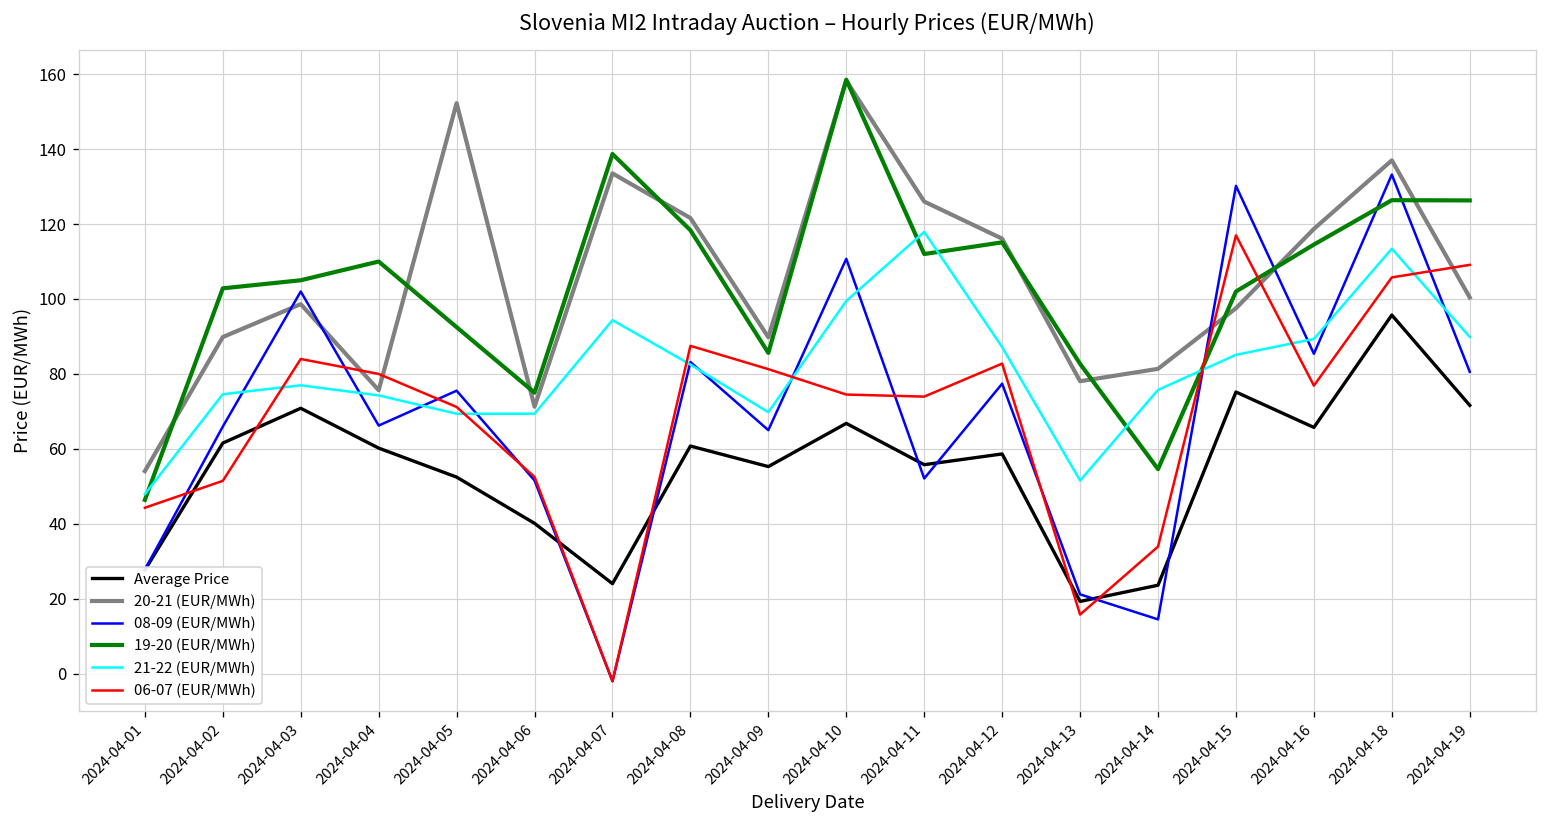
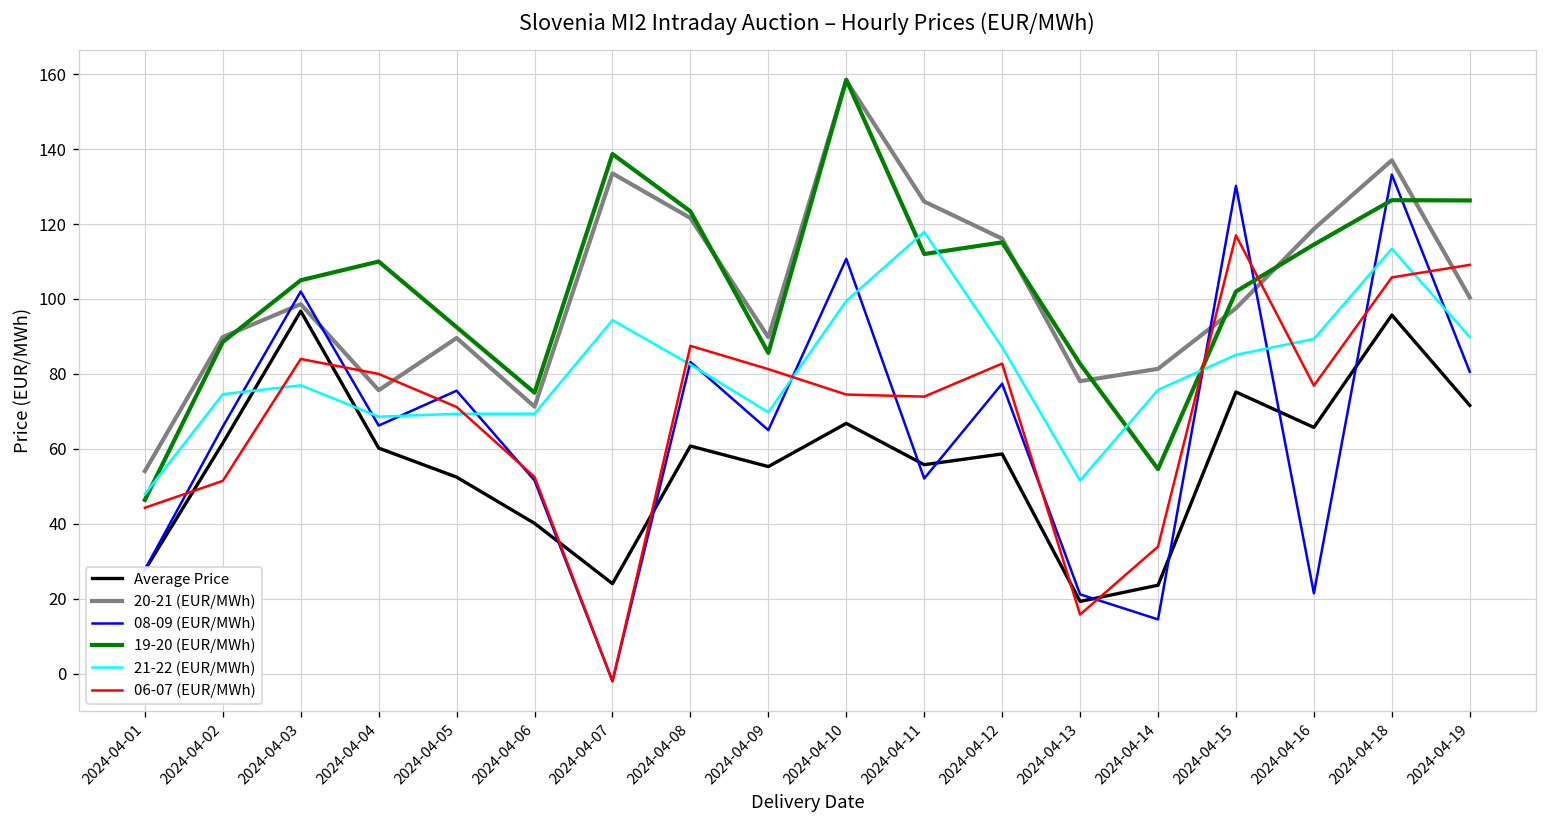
19-20 (EUR/MWh), 2024-04-02: 103 -> 89
Average Price, 2024-04-03: 71 -> 97
21-22 (EUR/MWh), 2024-04-04: 74 -> 69
20-21 (EUR/MWh), 2024-04-05: 152 -> 90
19-20 (EUR/MWh), 2024-04-08: 118 -> 123
08-09 (EUR/MWh), 2024-04-16: 85 -> 21
